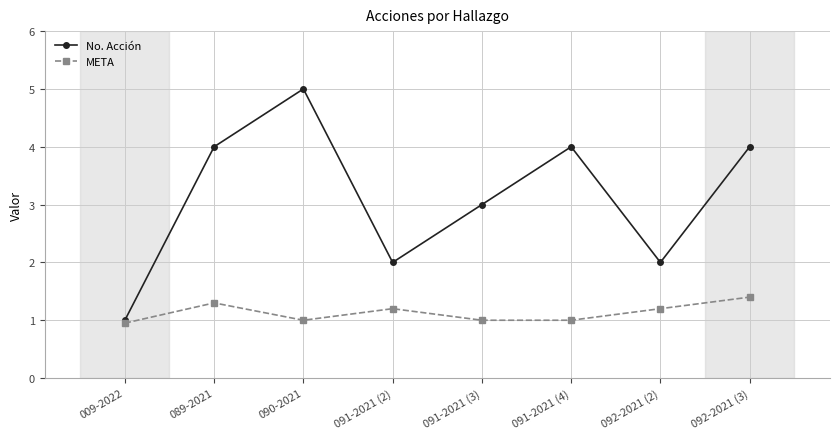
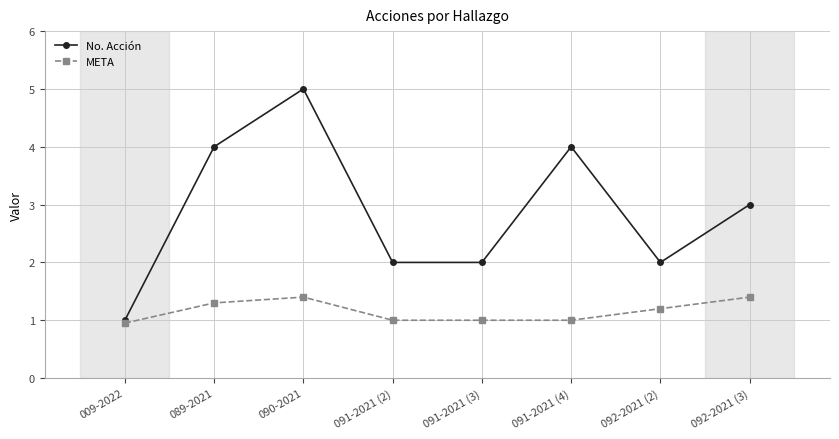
META, 090-2021: 1.0 -> 1.4
META, 091-2021 (2): 1.2 -> 1.0
No. Acción, 091-2021 (3): 3 -> 2
No. Acción, 092-2021 (3): 4 -> 3
